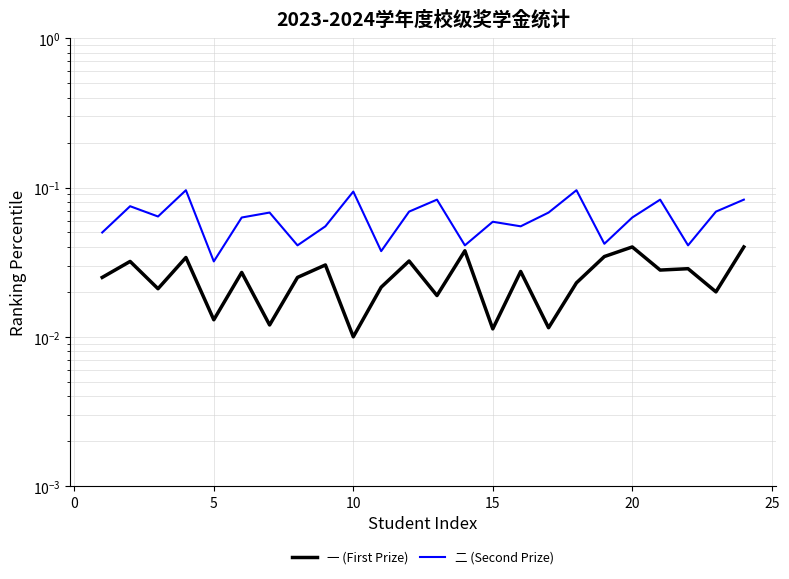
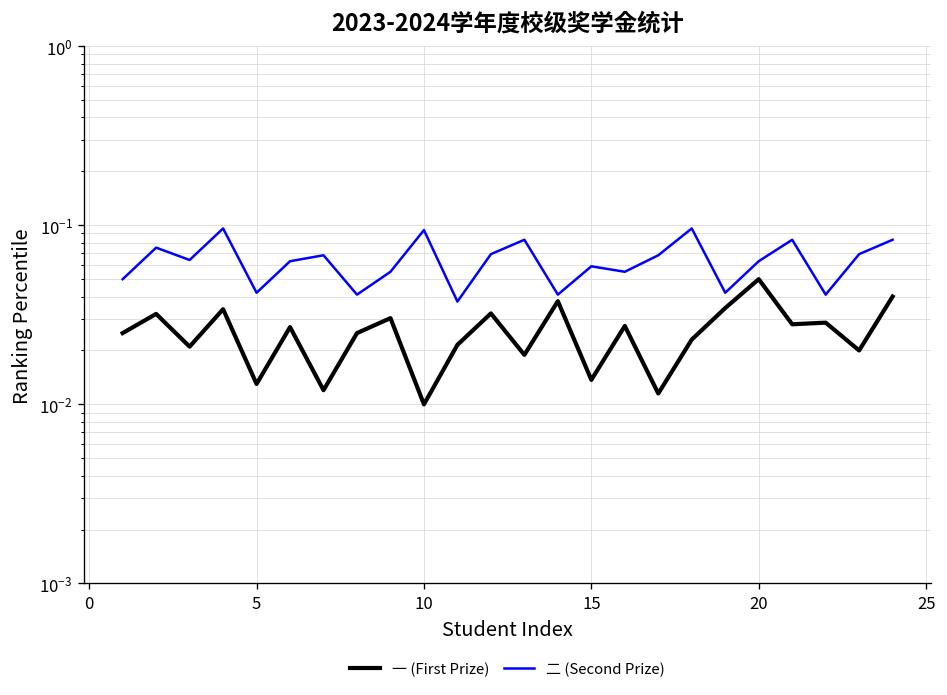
二 (Second Prize), 5: 0.032 -> 0.042
一 (First Prize), 15: 0.011 -> 0.014
一 (First Prize), 20: 0.04 -> 0.05
